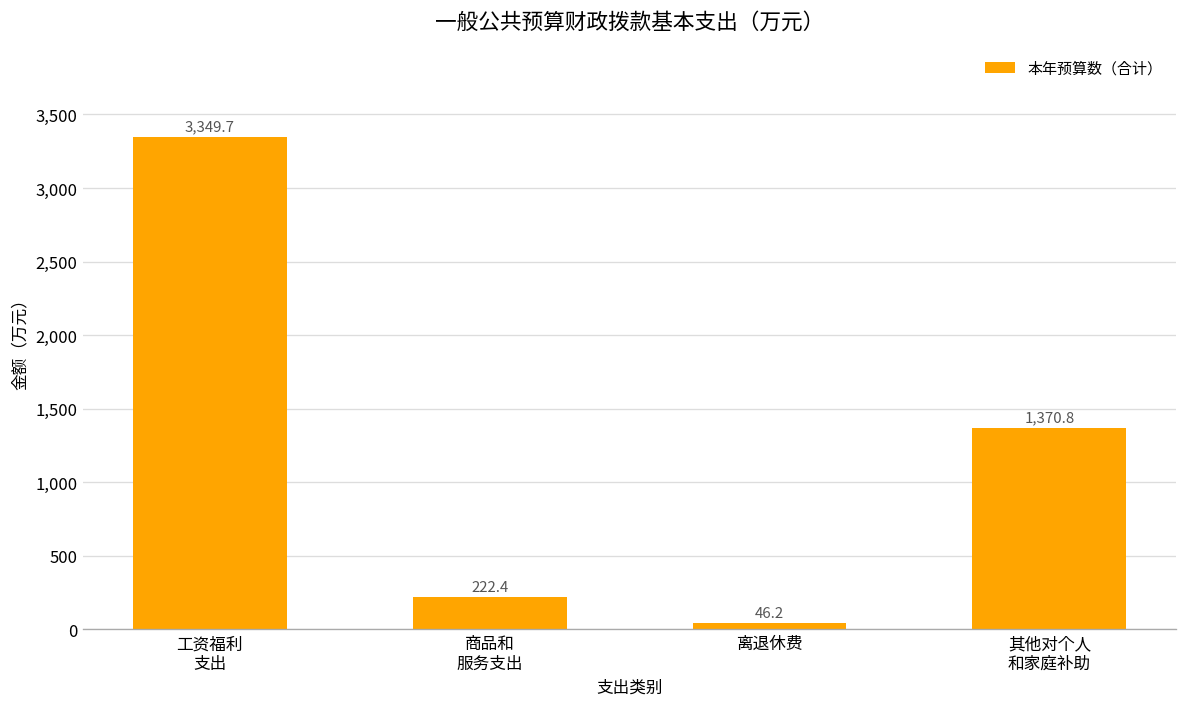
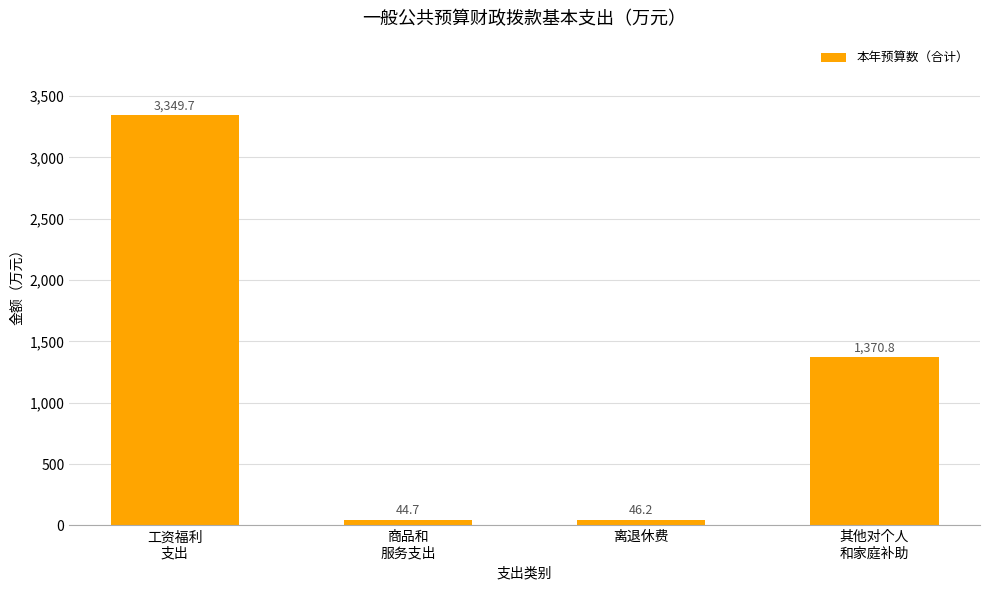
商品和 服务支出: 222.4 -> 44.7
